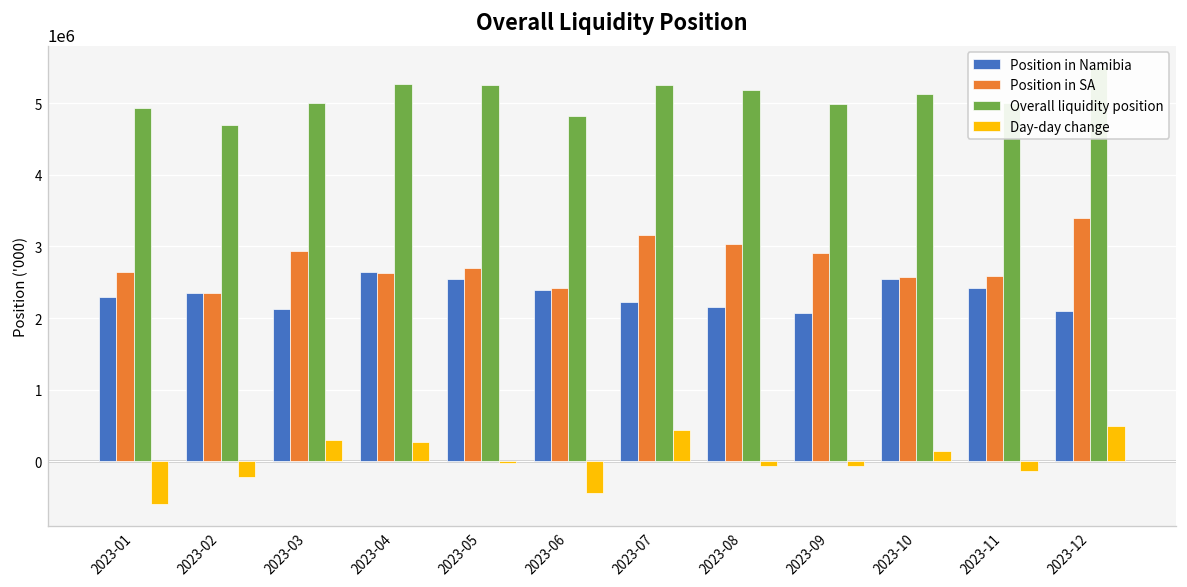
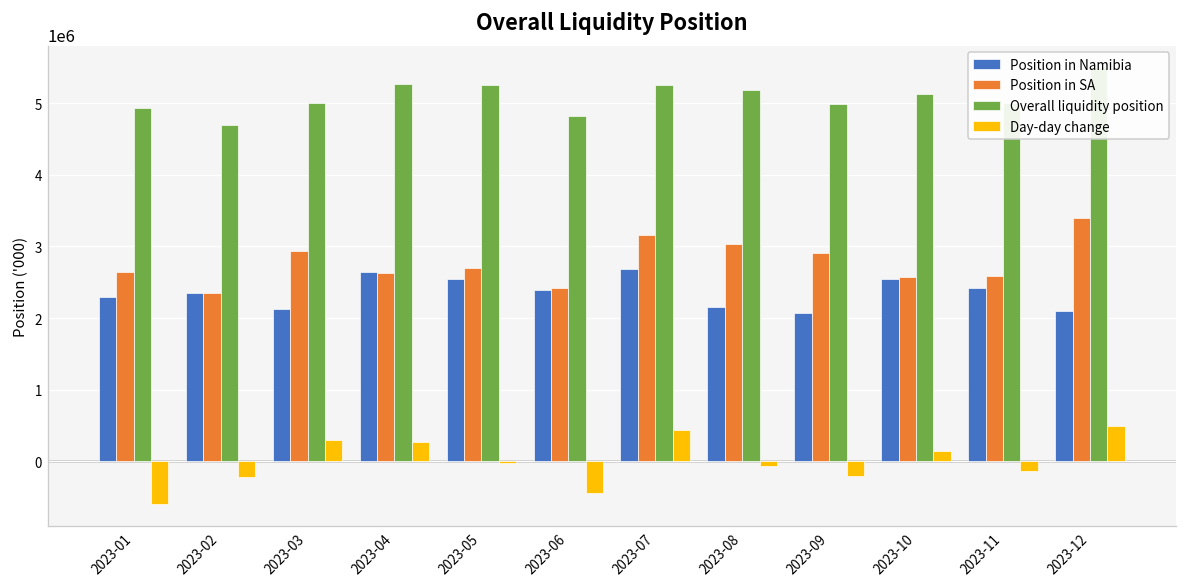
Position in Namibia, 2023-07: 2200000 -> 2700000
Day-day change, 2023-09: -100000 -> -200000
